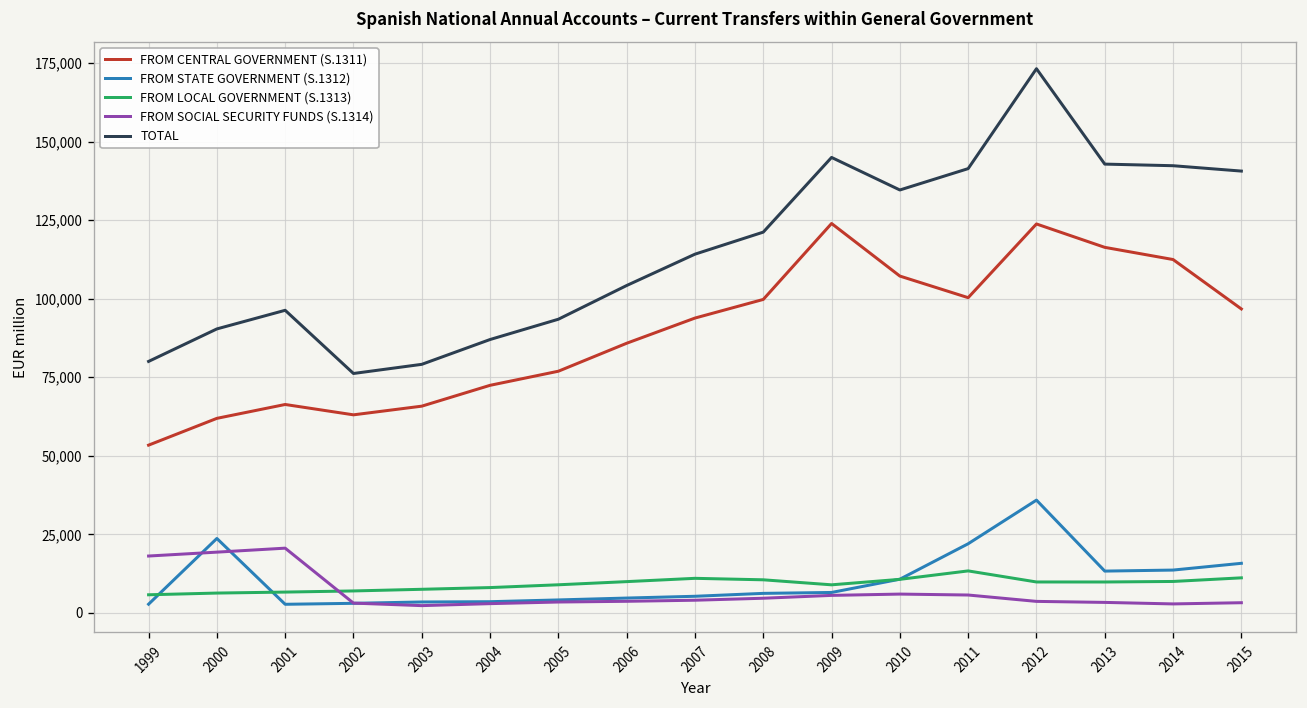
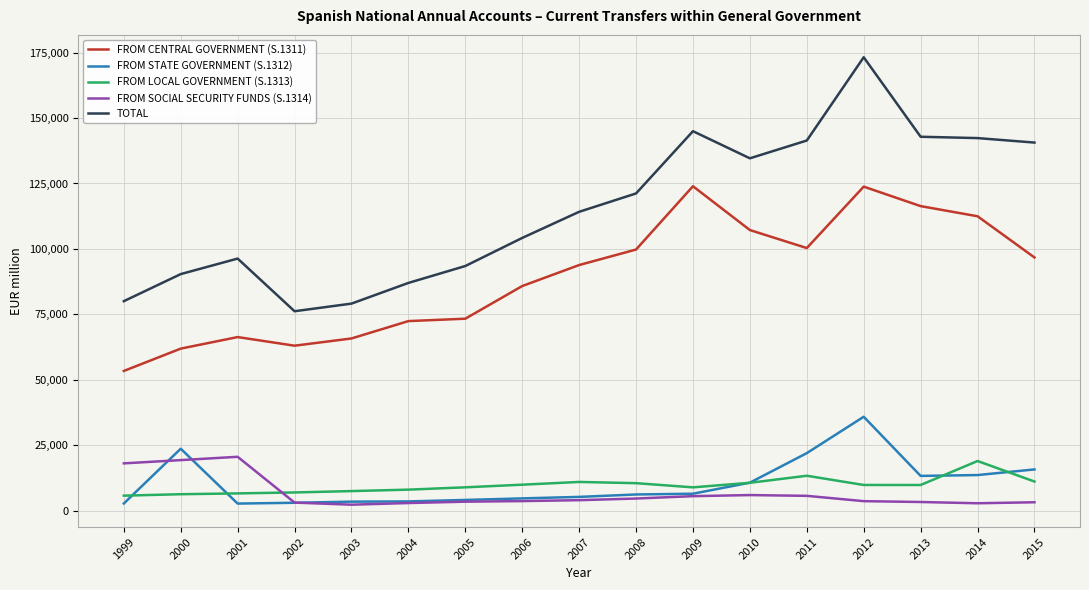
FROM CENTRAL GOVERNMENT (S.1311), 2005: 77,000 -> 73,000
FROM LOCAL GOVERNMENT (S.1313), 2014: 10,000 -> 19,000
